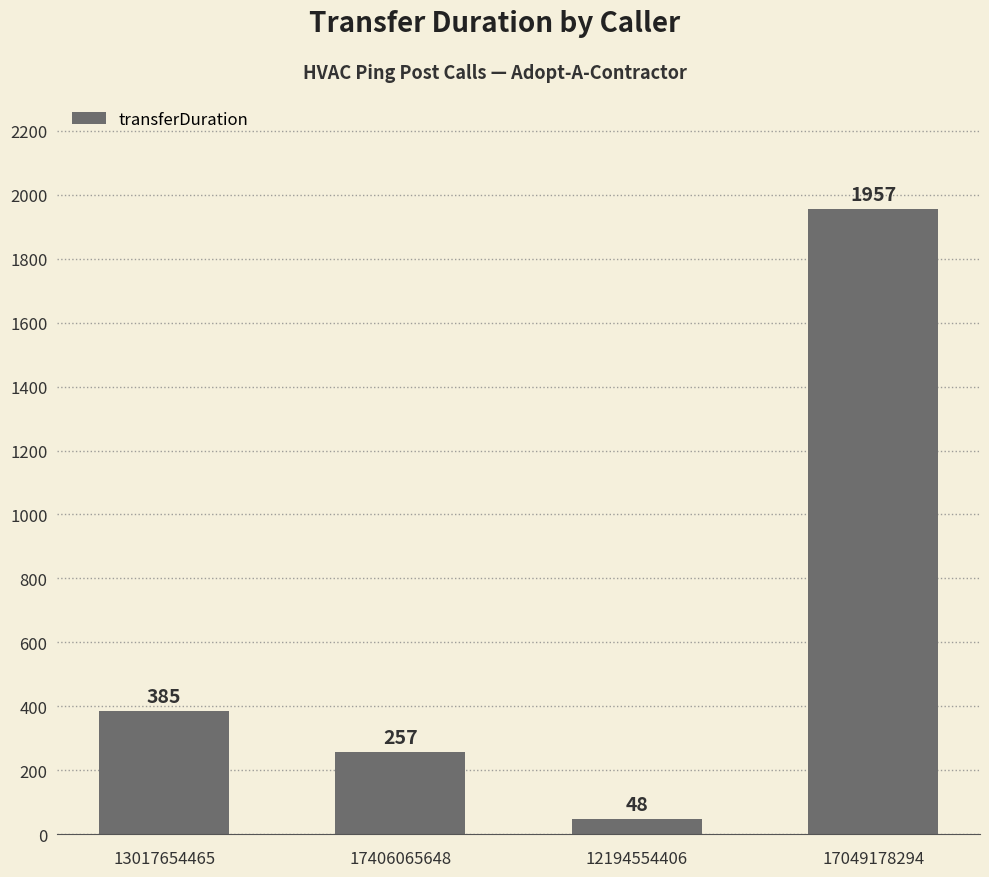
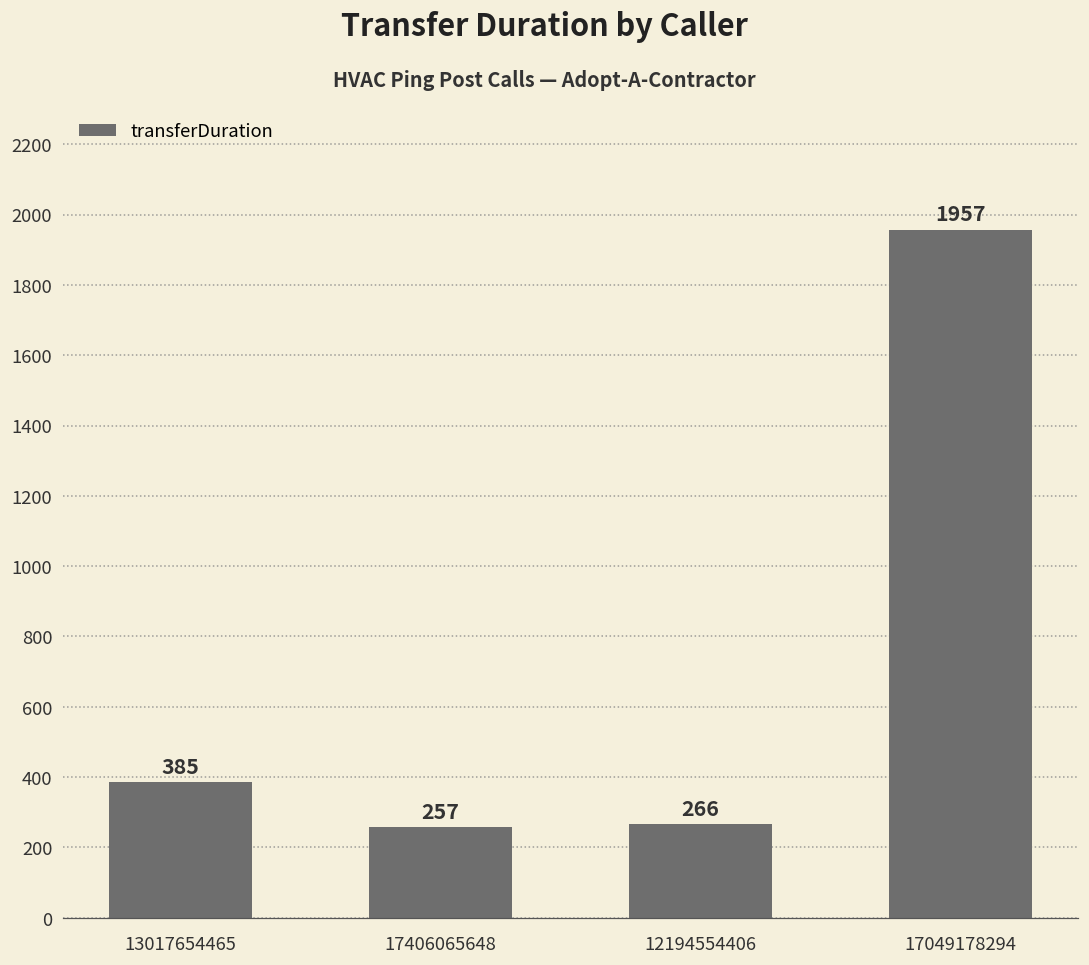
12194554406: 48 -> 266
